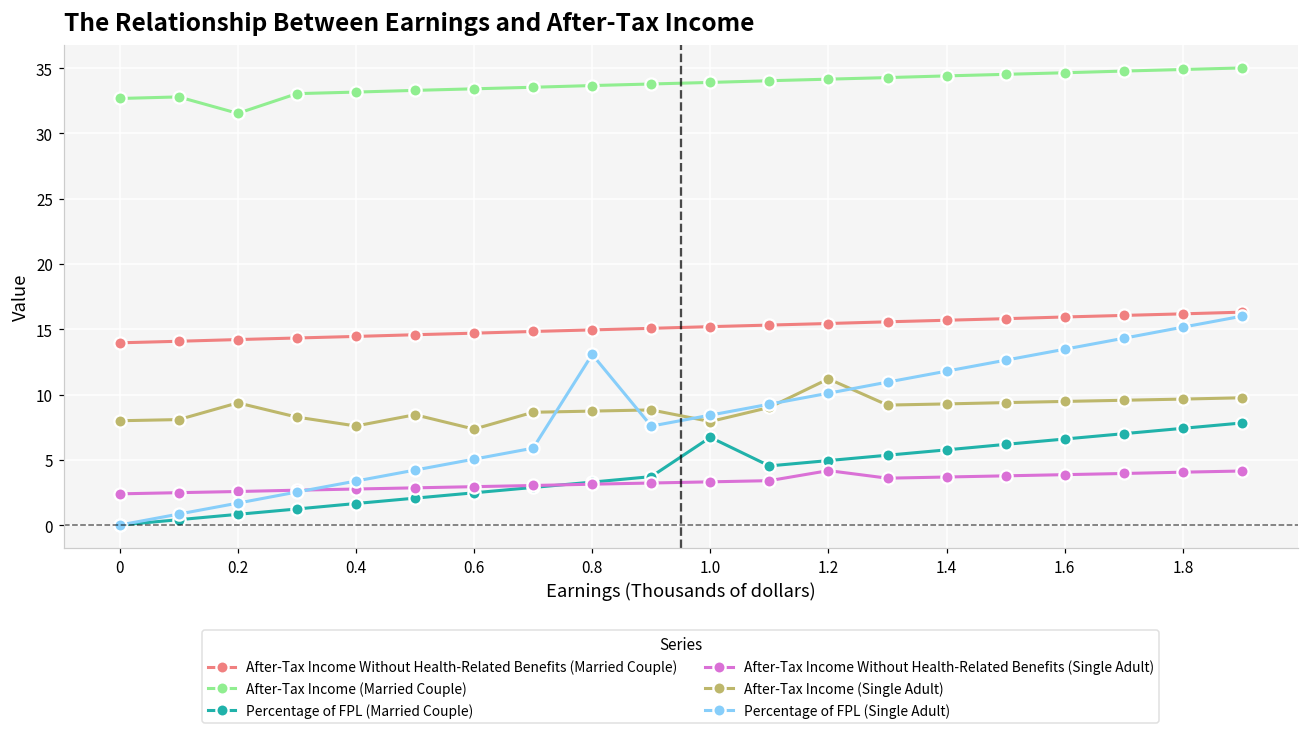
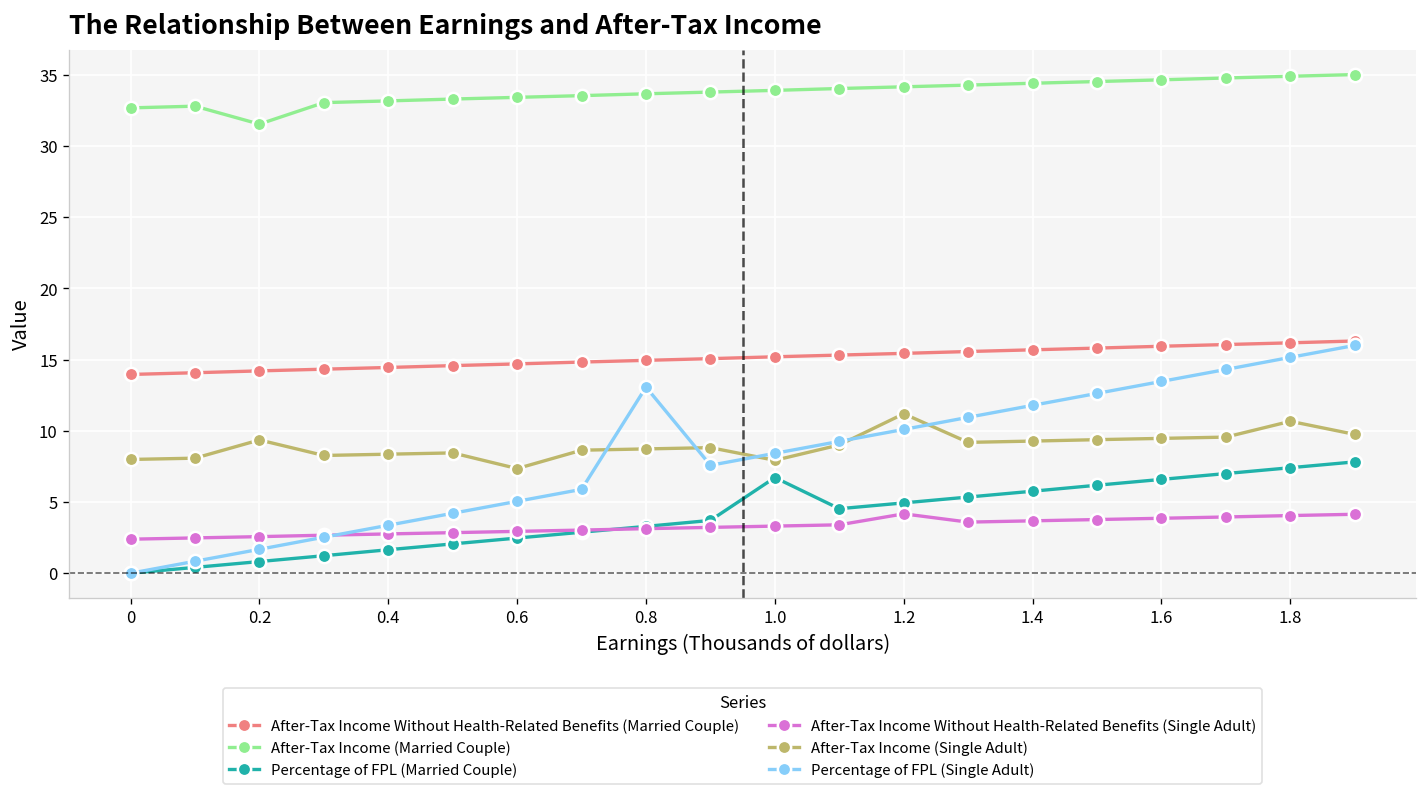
After-Tax Income (Single Adult), 0.4: 7.6 -> 8.4
After-Tax Income (Single Adult), 1.8: 9.7 -> 10.7
